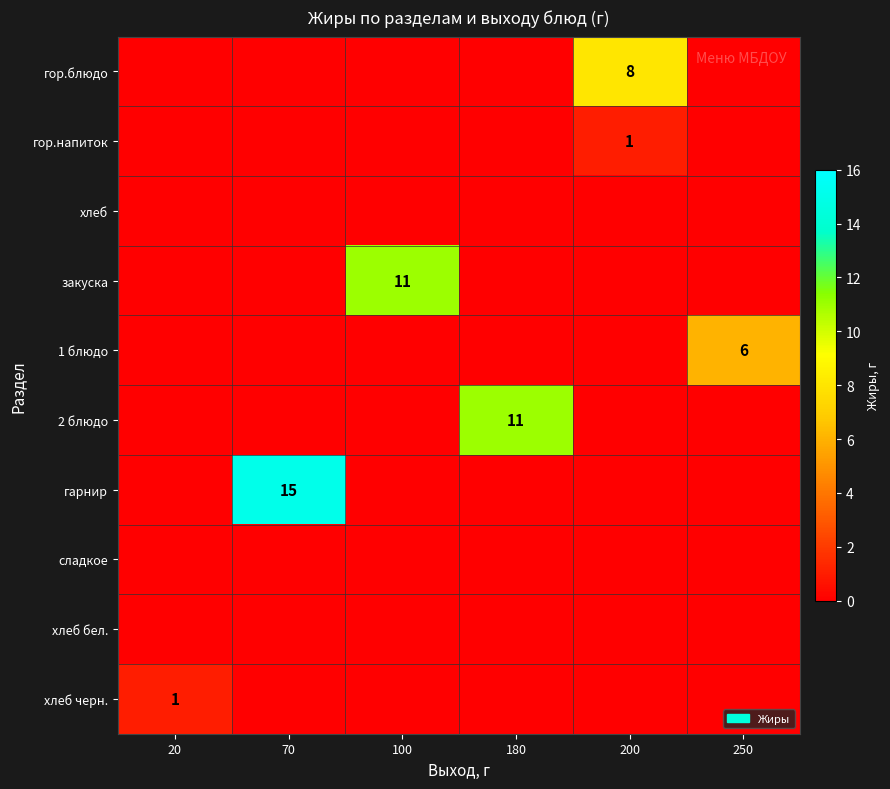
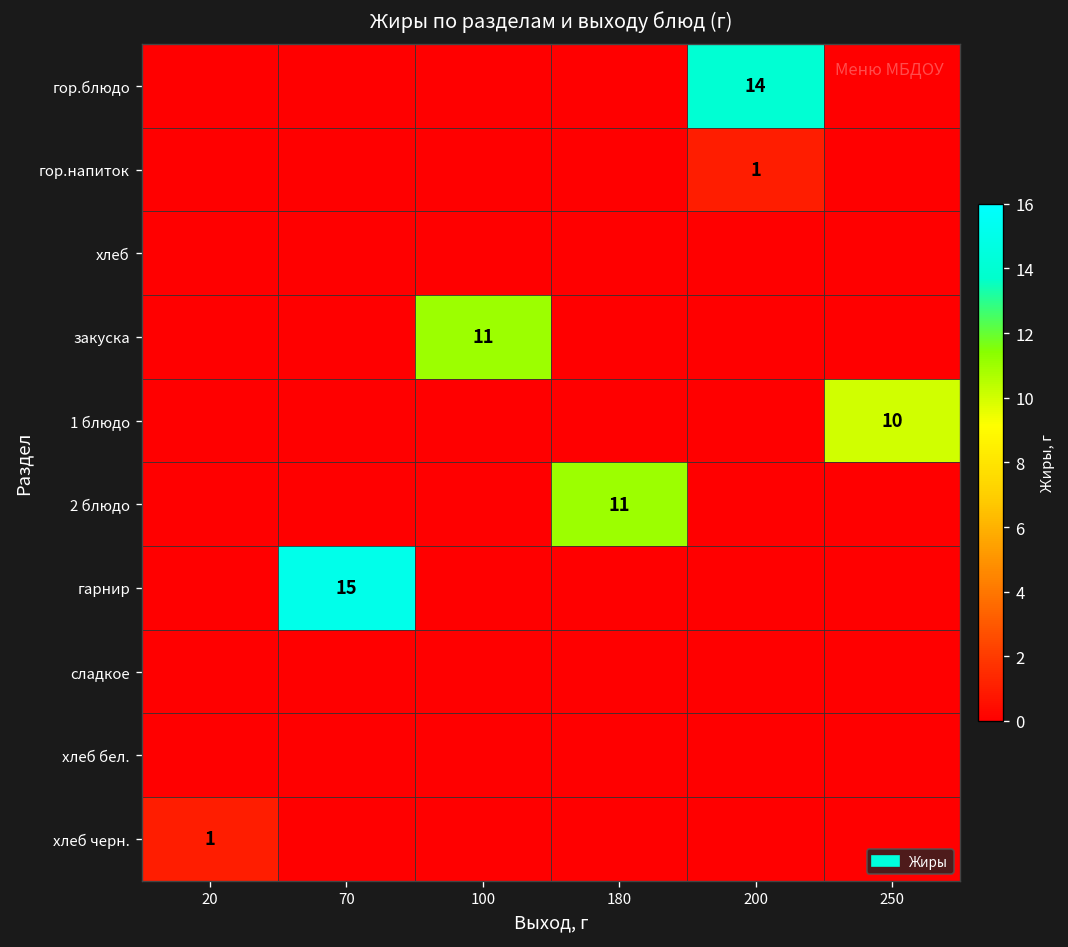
гор.блюдо, 200: 8 -> 14
1 блюдо, 250: 6 -> 10
